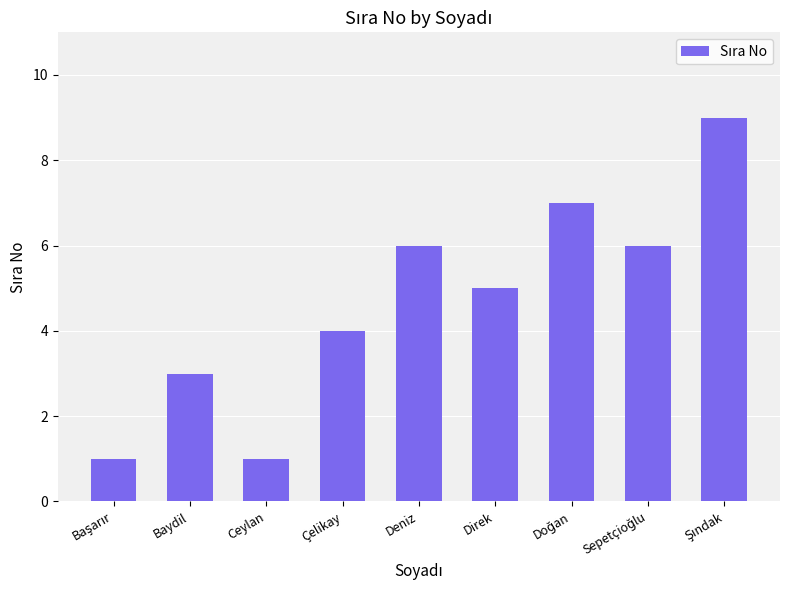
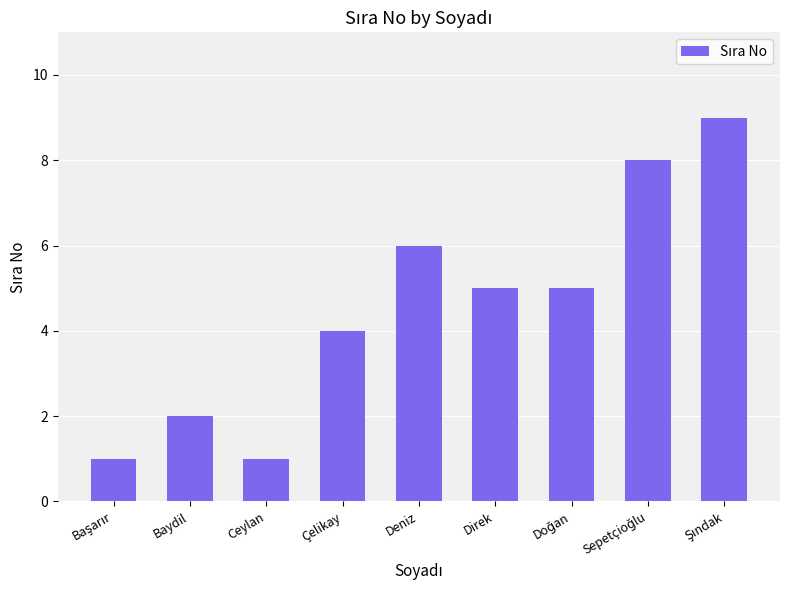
Baydil: 3 -> 2
Doğan: 7 -> 5
Sepetçioğlu: 6 -> 8
